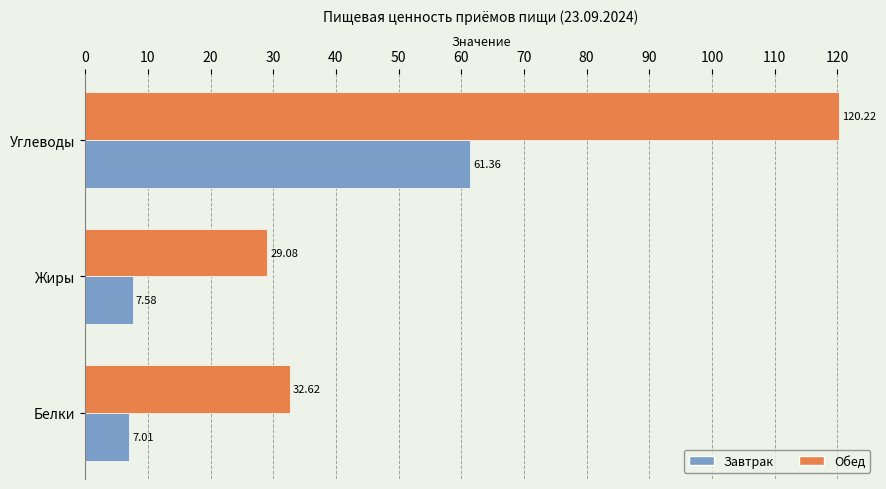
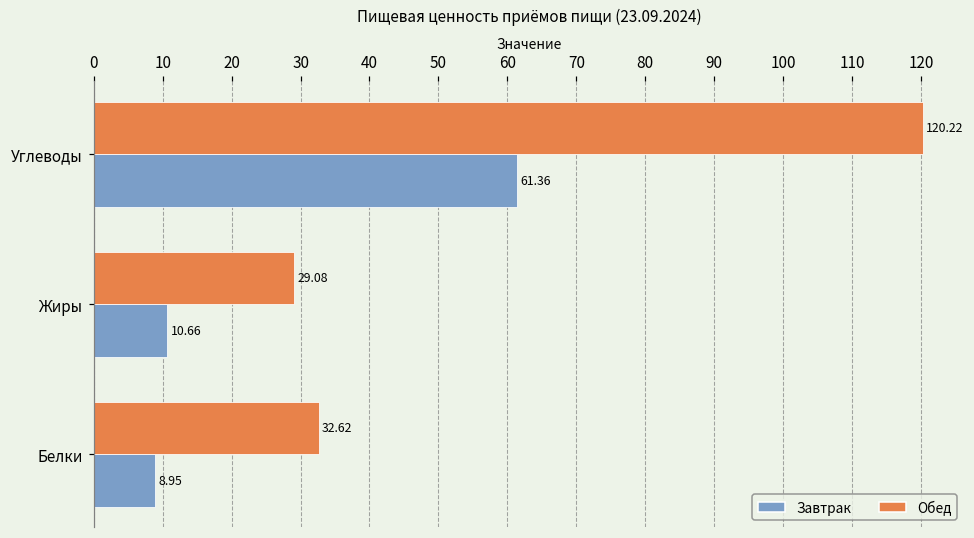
Завтрак, Жиры: 7.58 -> 10.66
Завтрак, Белки: 7.01 -> 8.95
